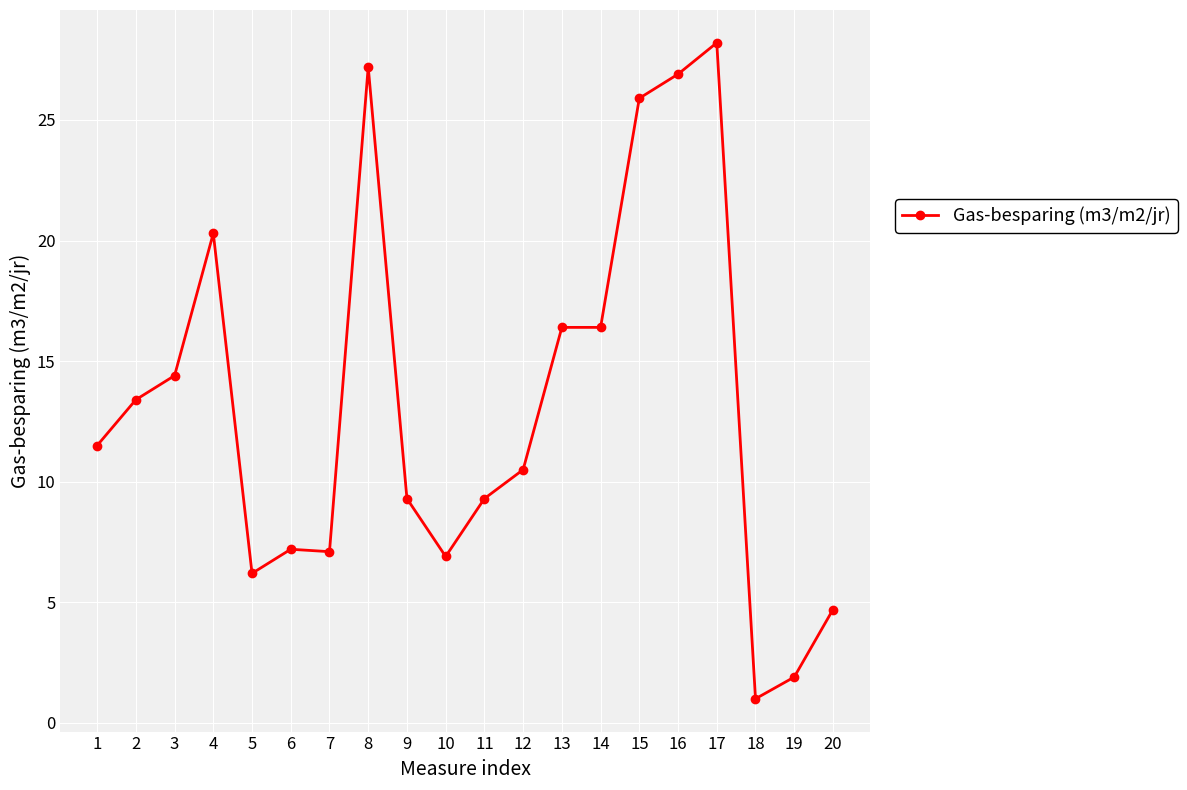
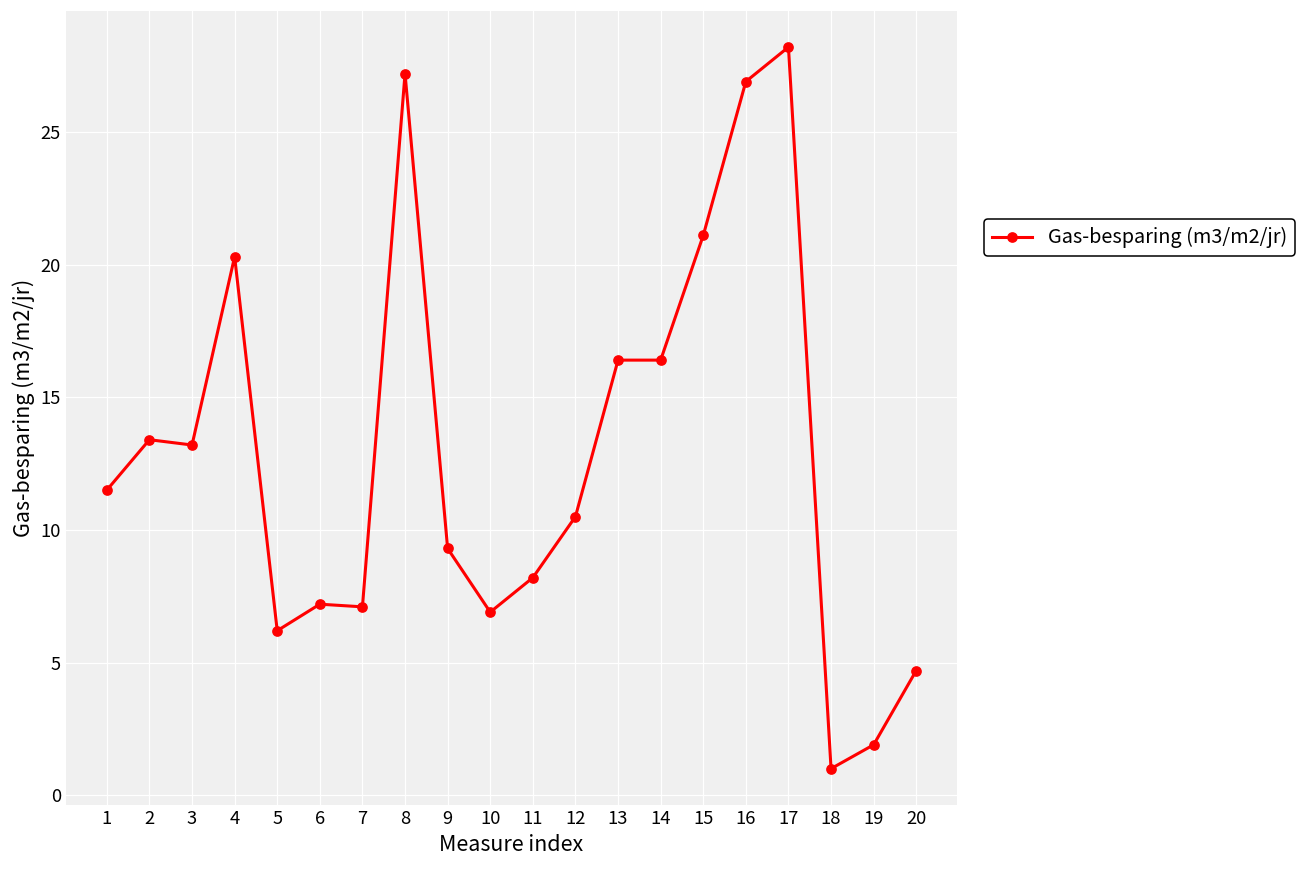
3: 14.4 -> 13.2
11: 9.3 -> 8.2
15: 25.9 -> 21.1
